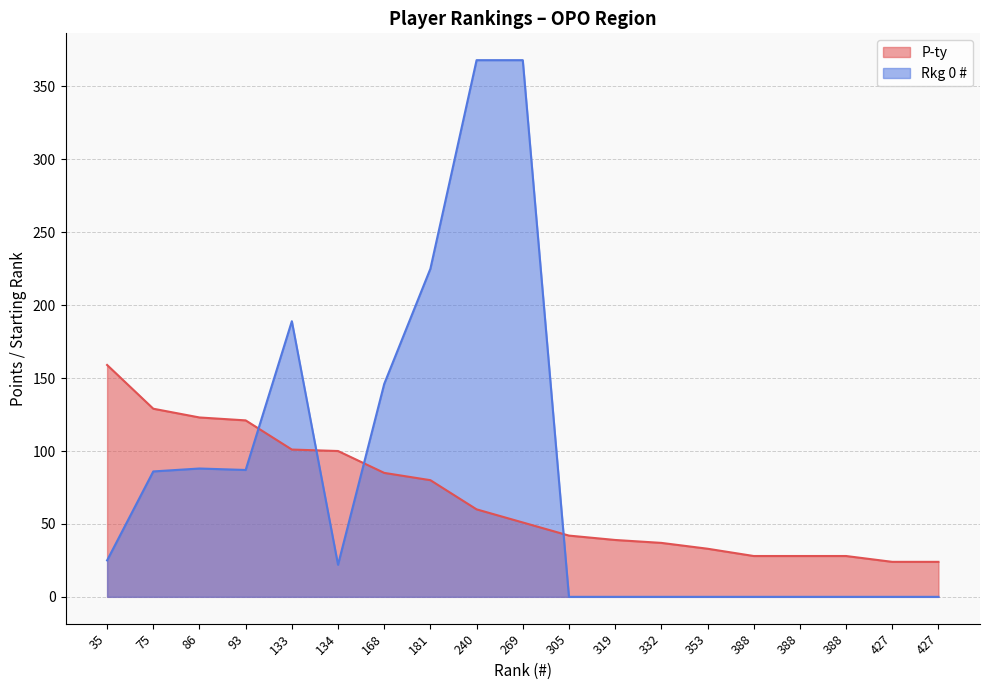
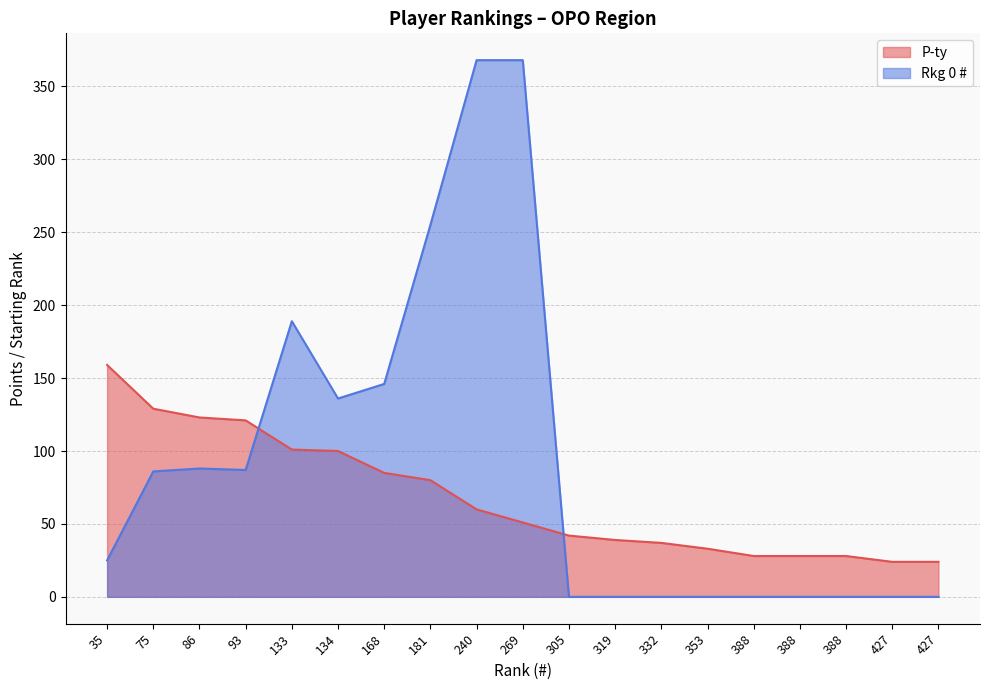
Rkg 0 #, 134: 22 -> 136
Rkg 0 #, 181: 225 -> 255
